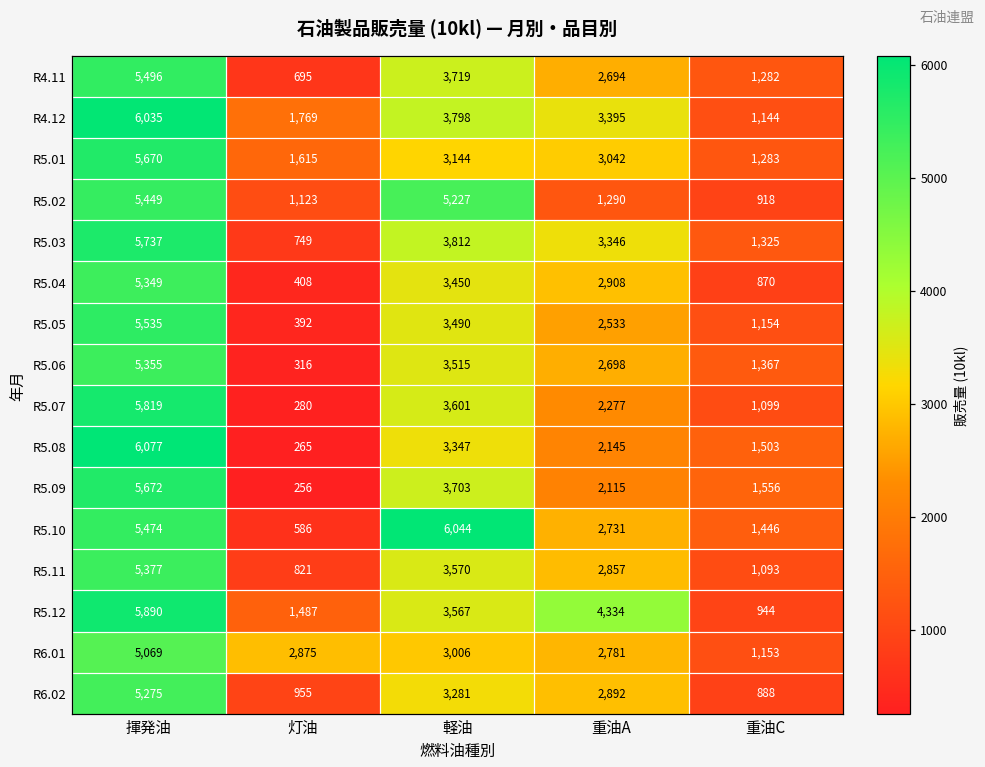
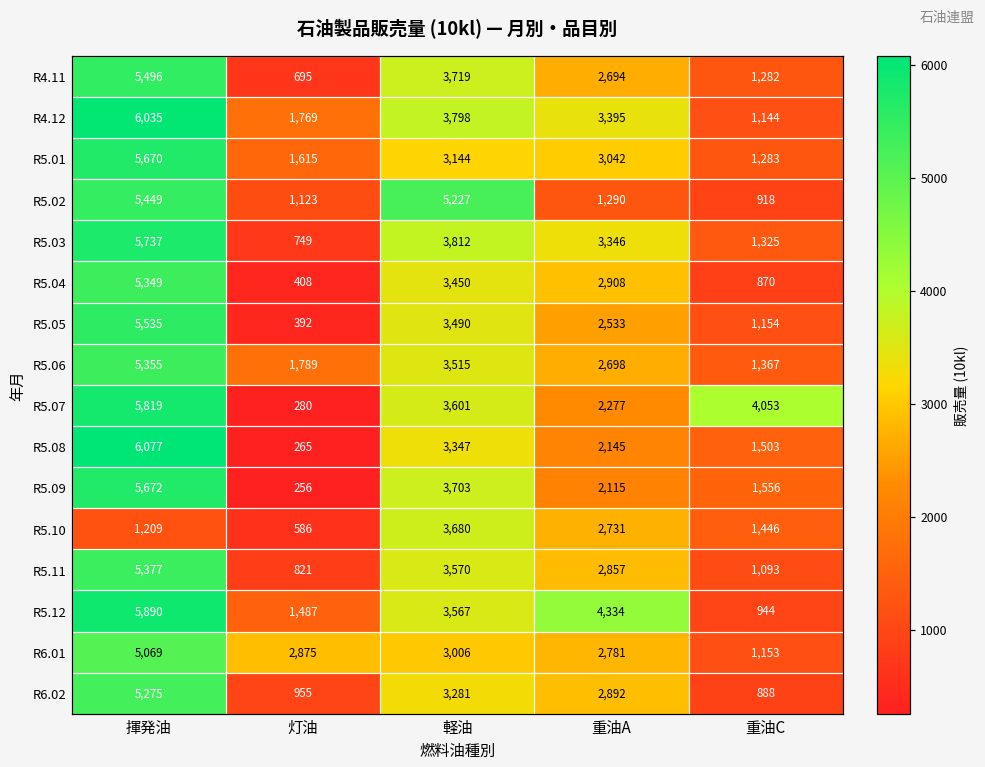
R5.06, 灯油: 316 -> 1,789
R5.07, 重油C: 1,099 -> 4,053
R5.10, 揮発油: 5,474 -> 1,209
R5.10, 軽油: 6,044 -> 3,680
